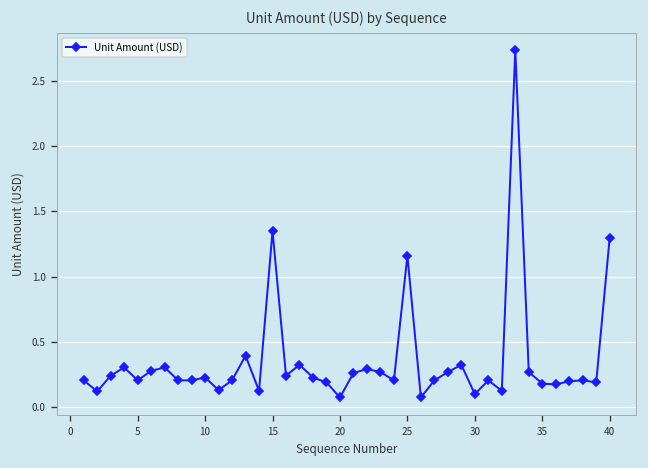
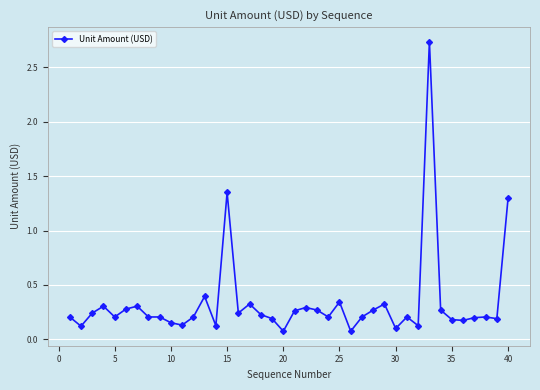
10: 0.23 -> 0.15
25: 1.16 -> 0.34
